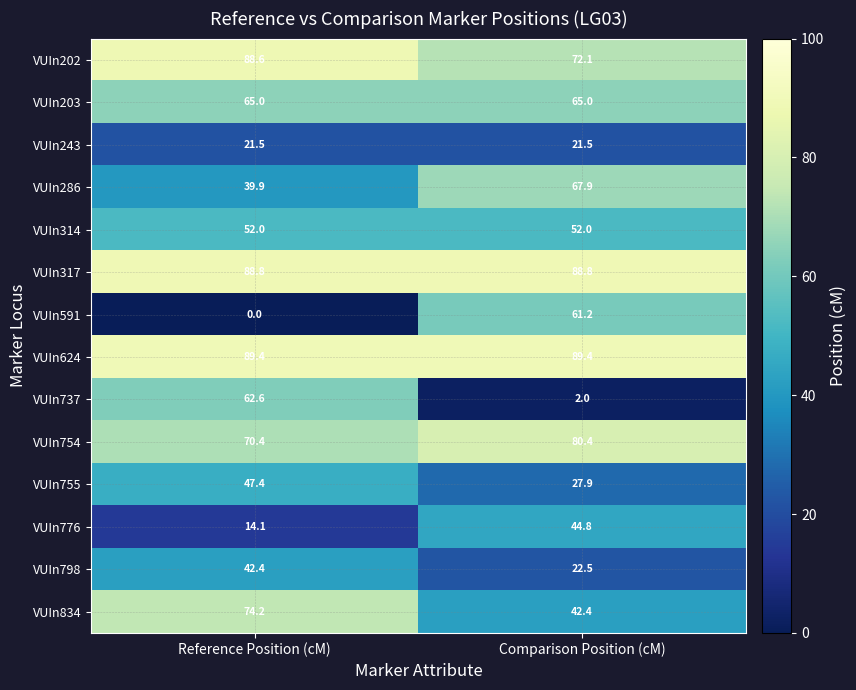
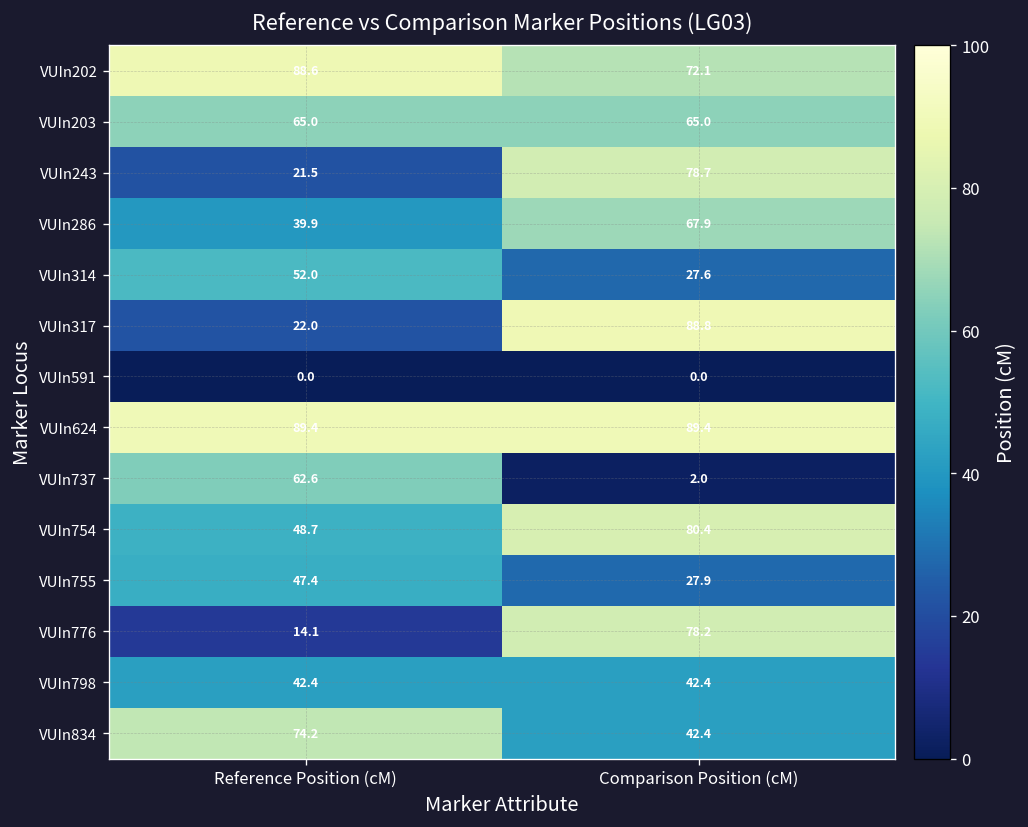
VUIn243, Comparison Position (cM): 21.5 -> 78.7
VUIn314, Comparison Position (cM): 52.0 -> 27.6
VUIn317, Reference Position (cM): 88.8 -> 22.0
VUIn591, Comparison Position (cM): 61.2 -> 0.0
VUIn754, Reference Position (cM): 70.4 -> 48.7
VUIn776, Comparison Position (cM): 44.8 -> 78.2
VUIn798, Comparison Position (cM): 22.5 -> 42.4
